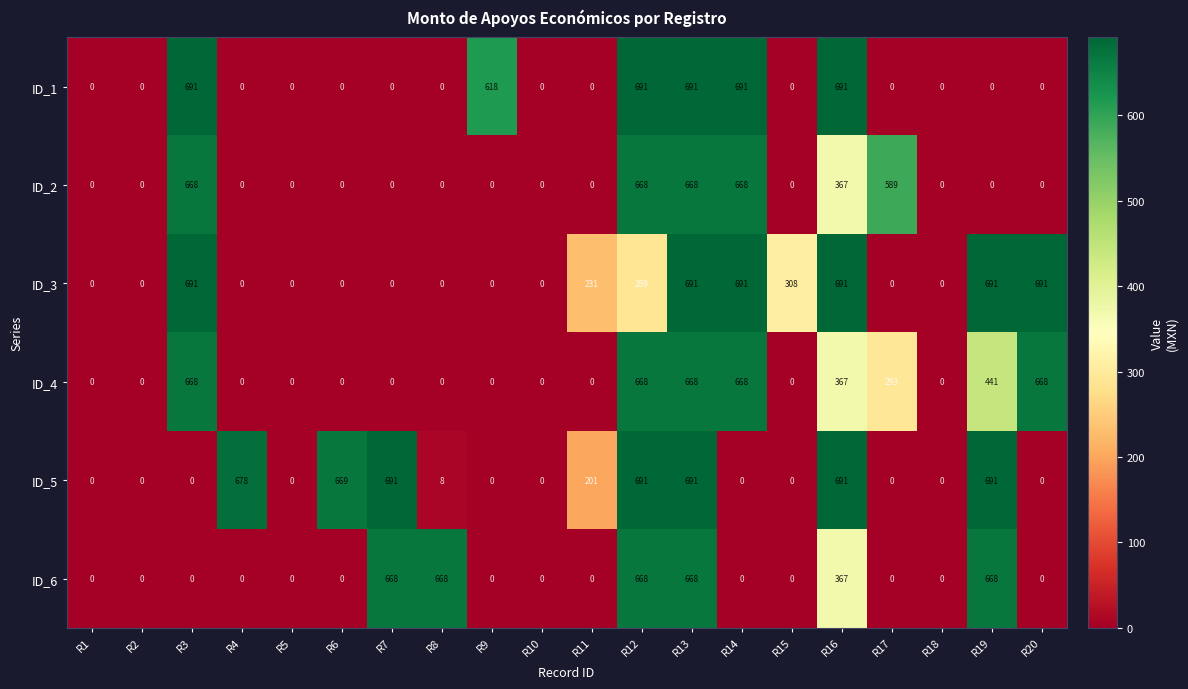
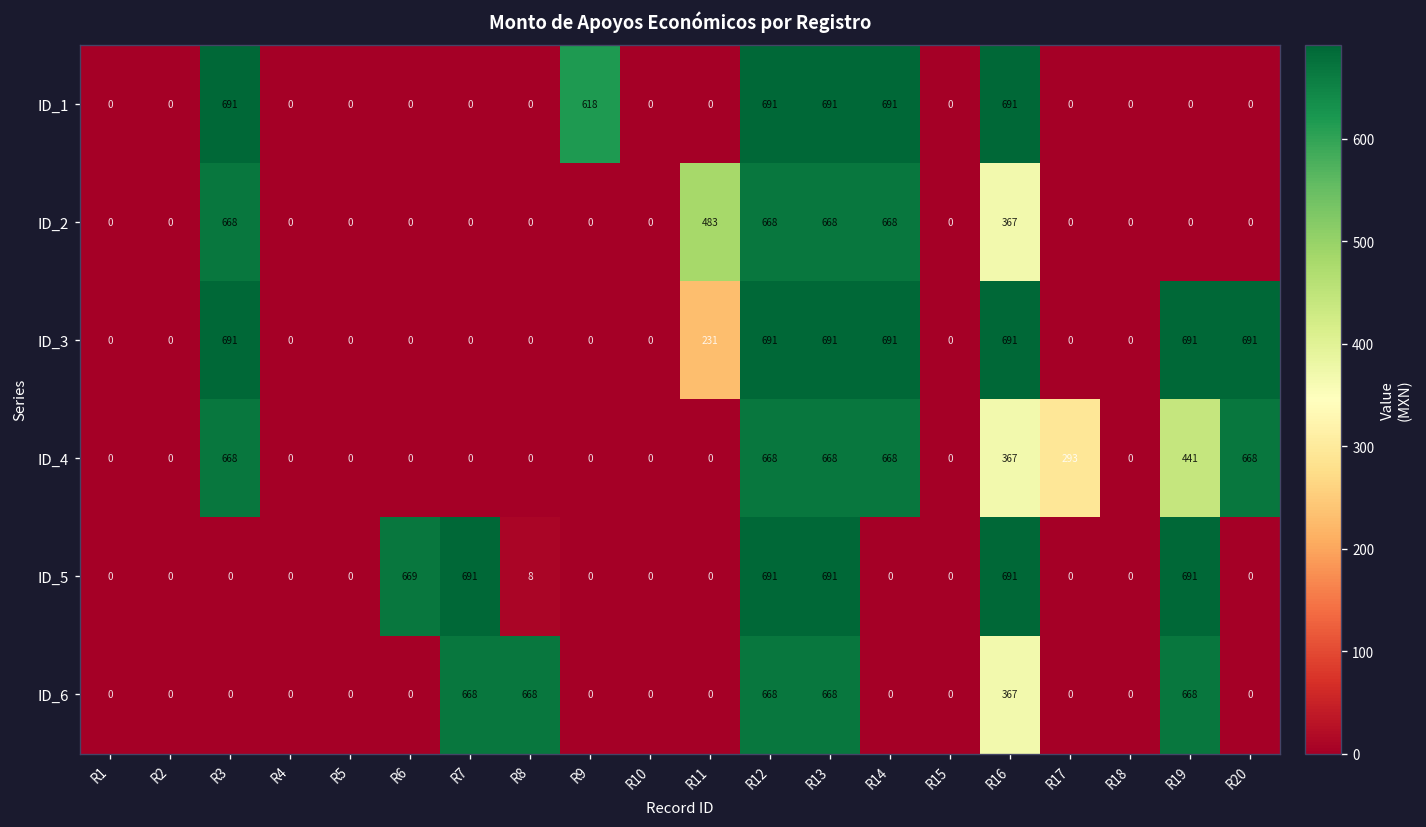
ID_2, R11: 0 -> 483
ID_2, R17: 589 -> 0
ID_3, R12: 289 -> 691
ID_3, R15: 308 -> 0
ID_5, R4: 678 -> 0
ID_5, R11: 201 -> 0
